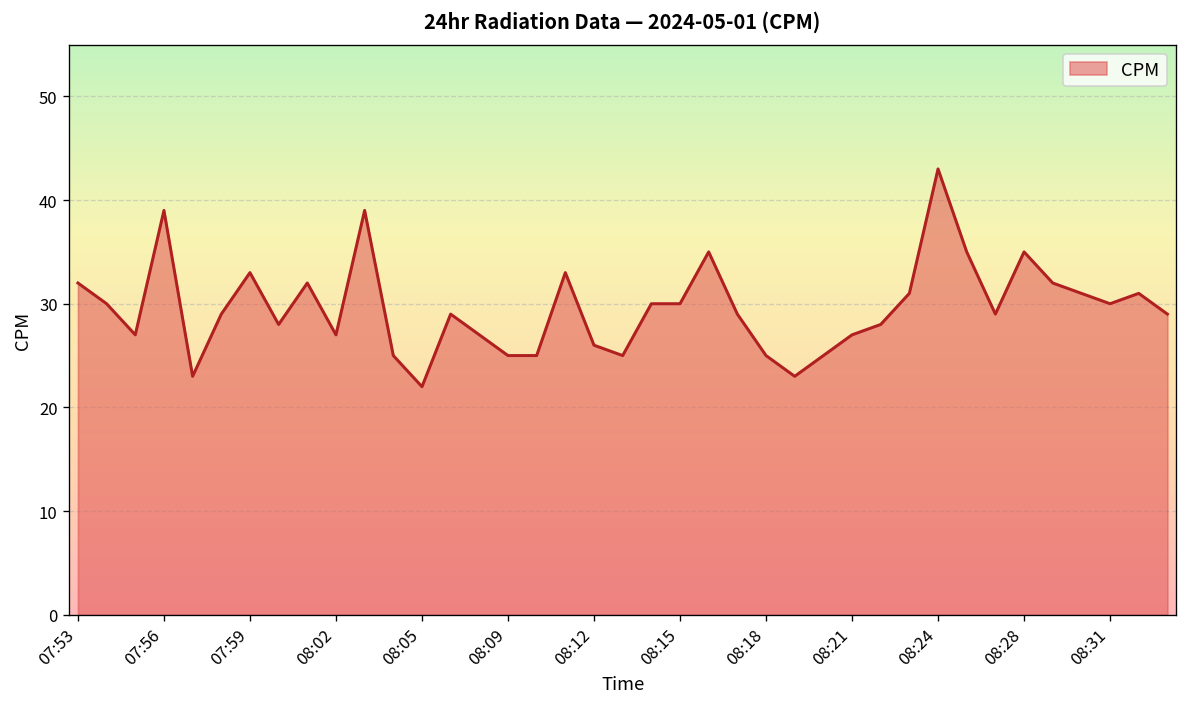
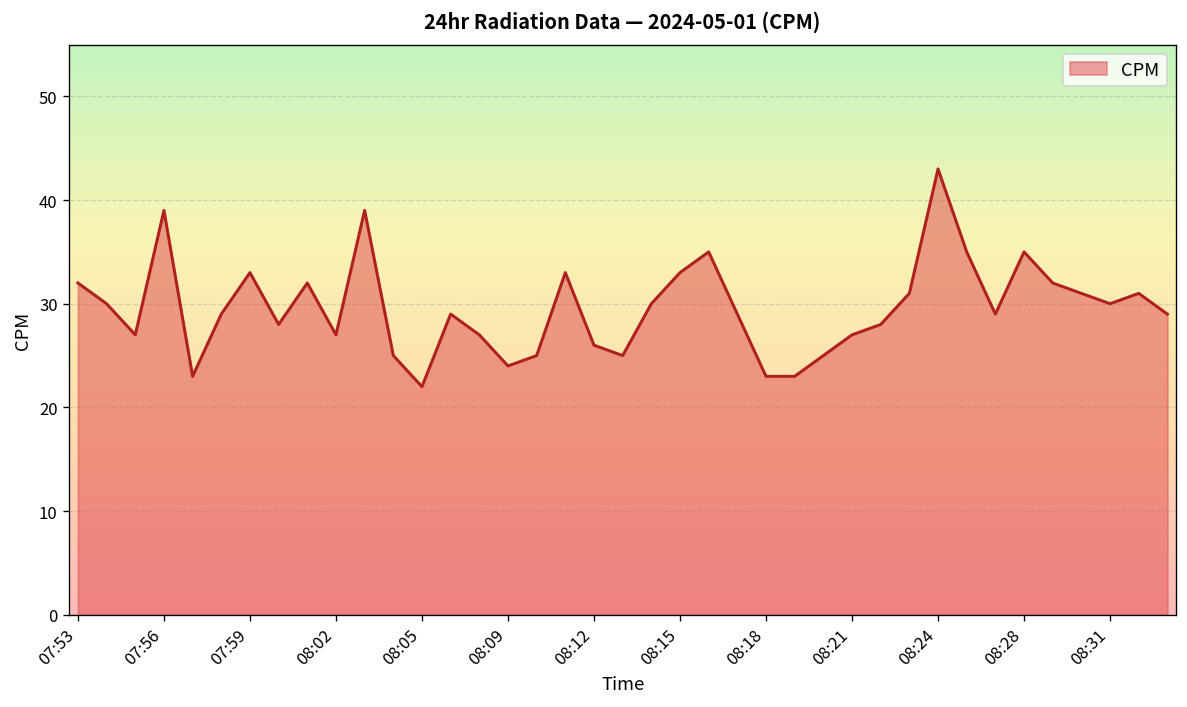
08:09: 25 -> 24
08:15: 30 -> 33
08:18: 25 -> 23
